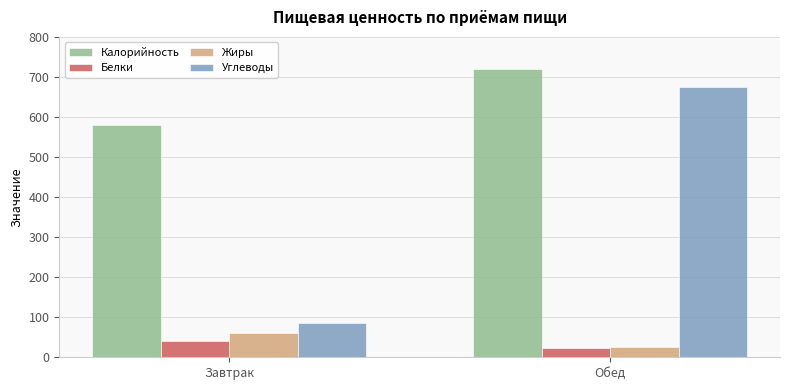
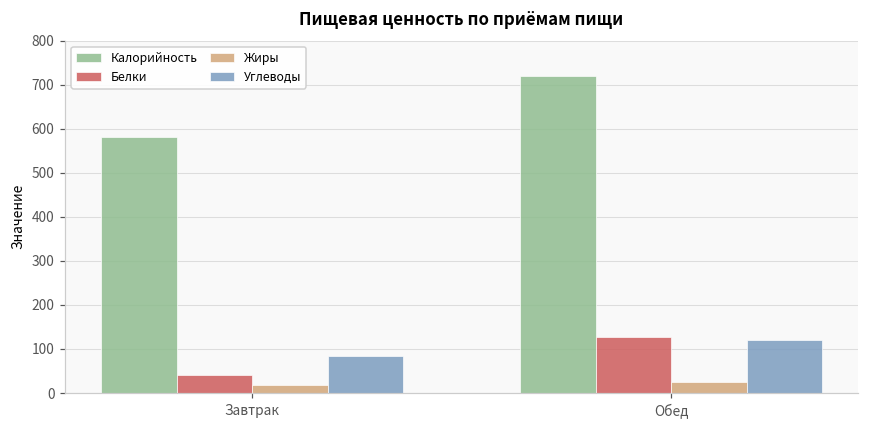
Жиры, Завтрак: 60 -> 20
Белки, Обед: 20 -> 130
Углеводы, Обед: 680 -> 120
